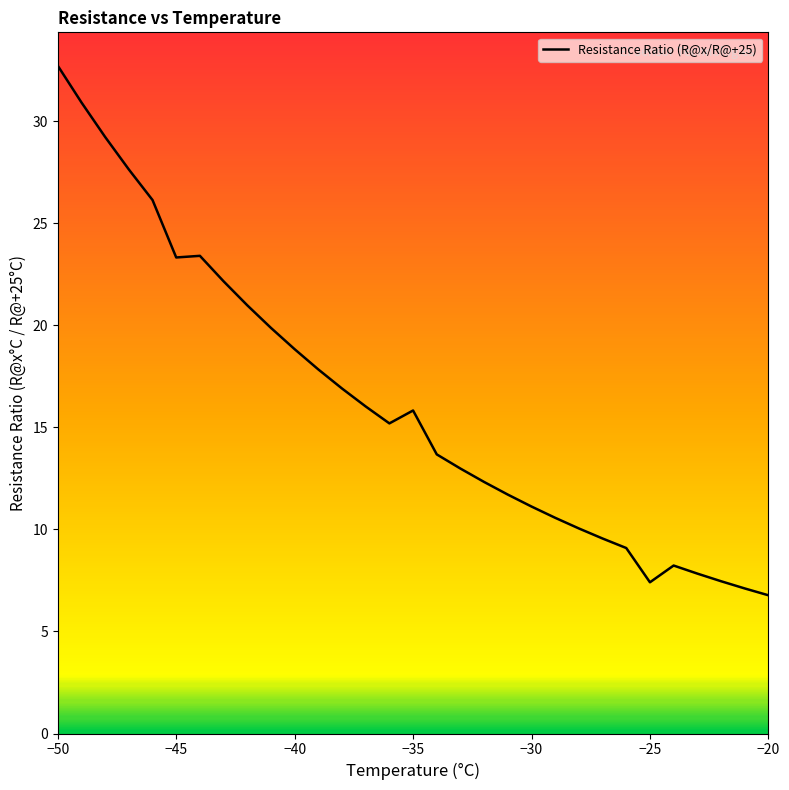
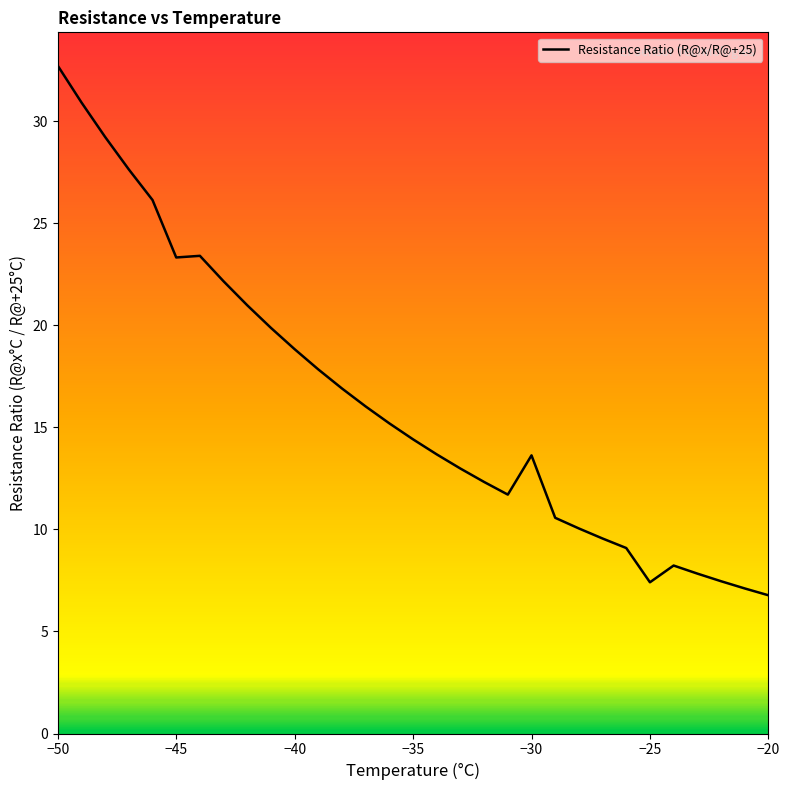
−35: 15.8 -> 14.4
−30: 11.1 -> 13.6
